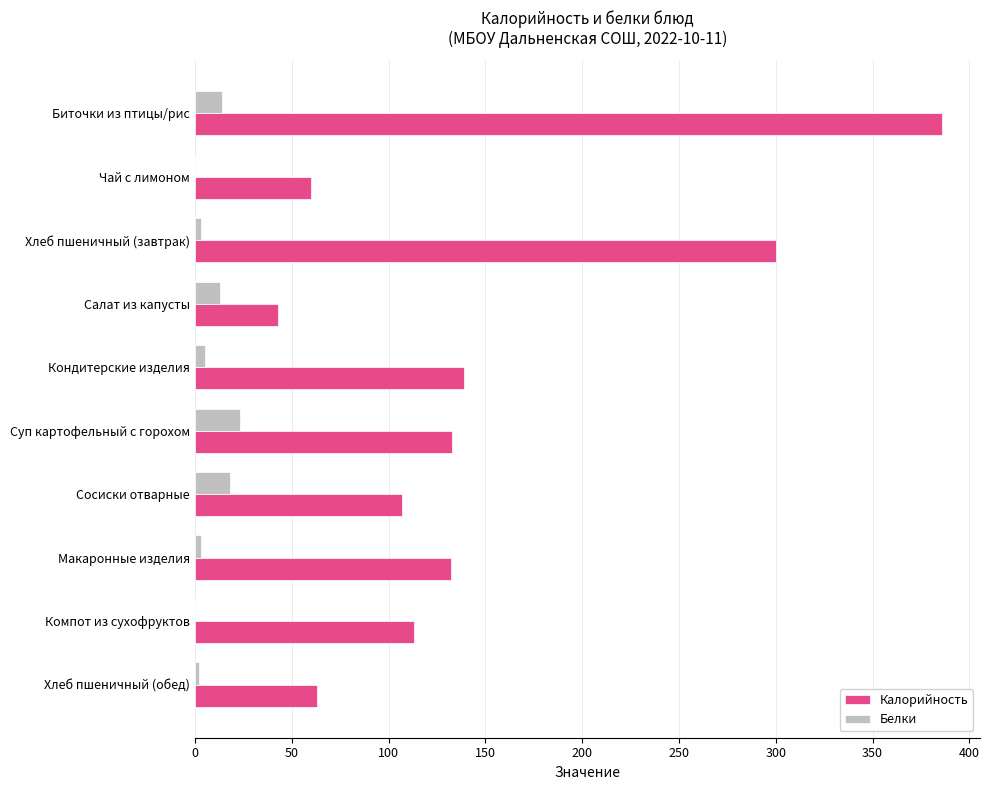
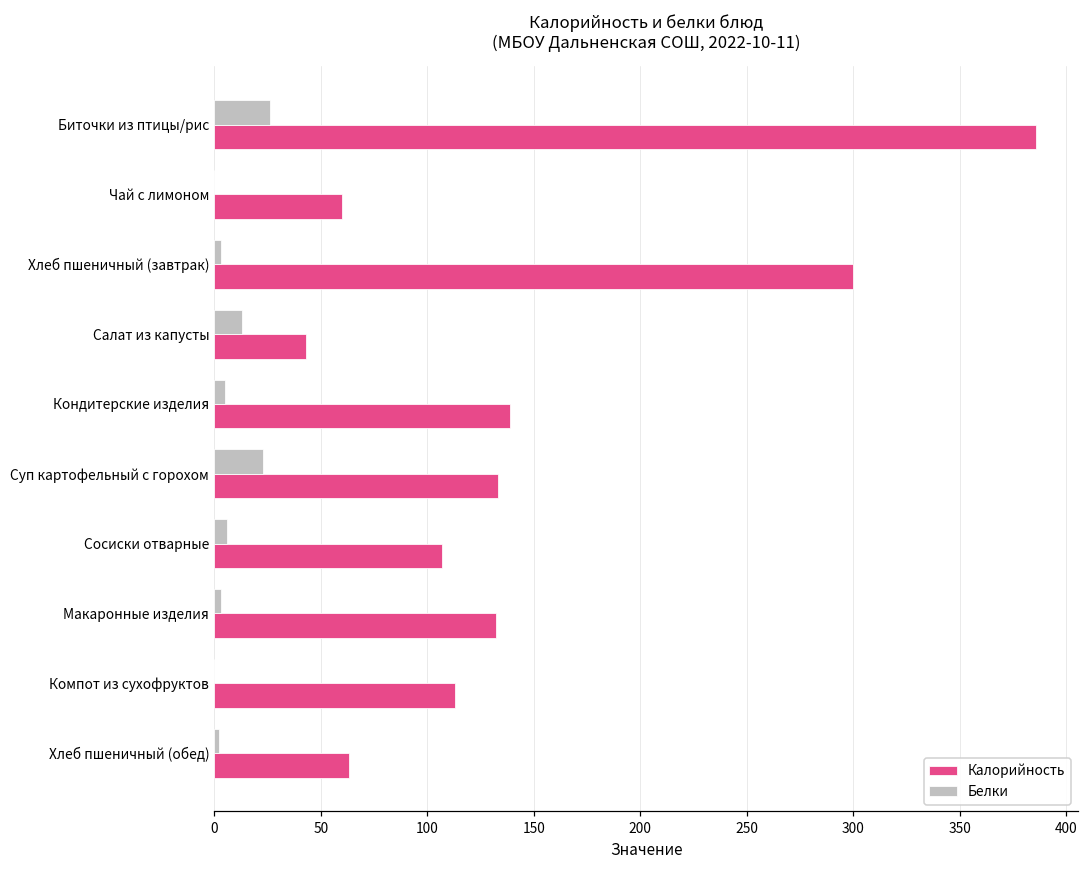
Белки, Биточки из птицы/рис: 14 -> 26
Белки, Сосиски отварные: 18 -> 6
